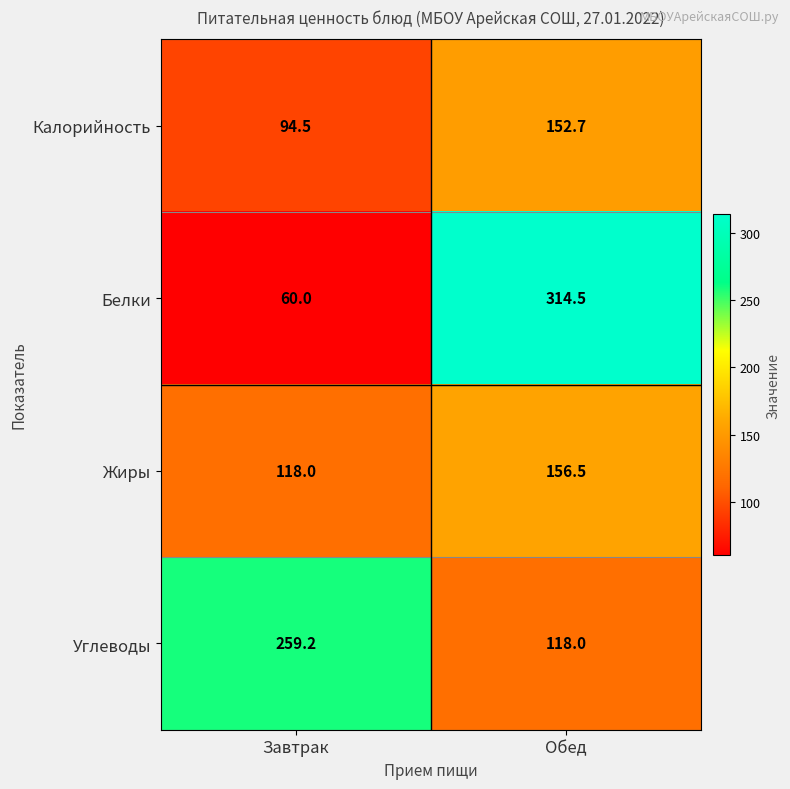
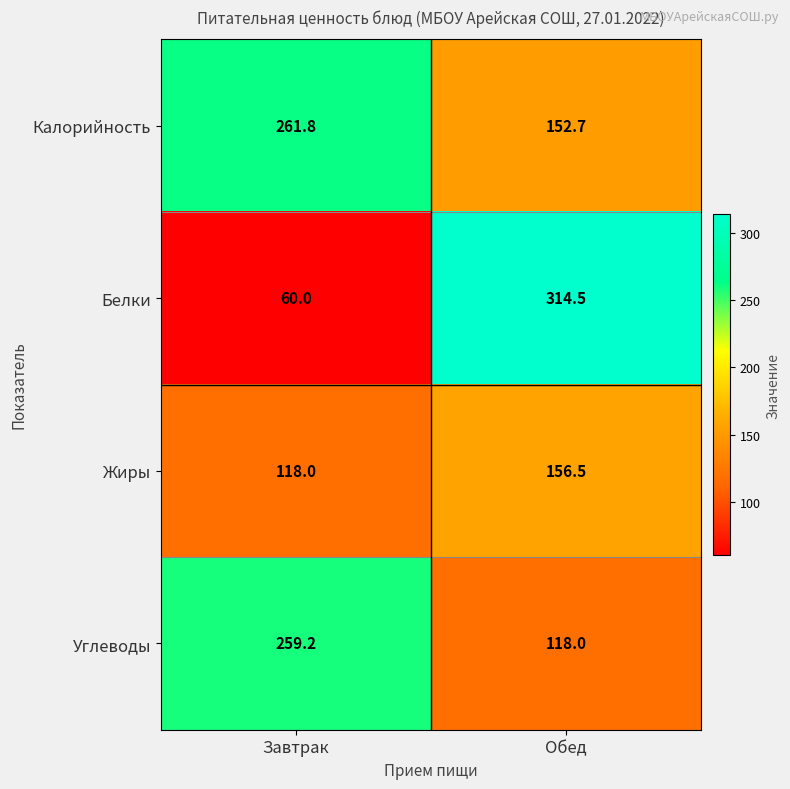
Калорийность, Завтрак: 94.5 -> 261.8
